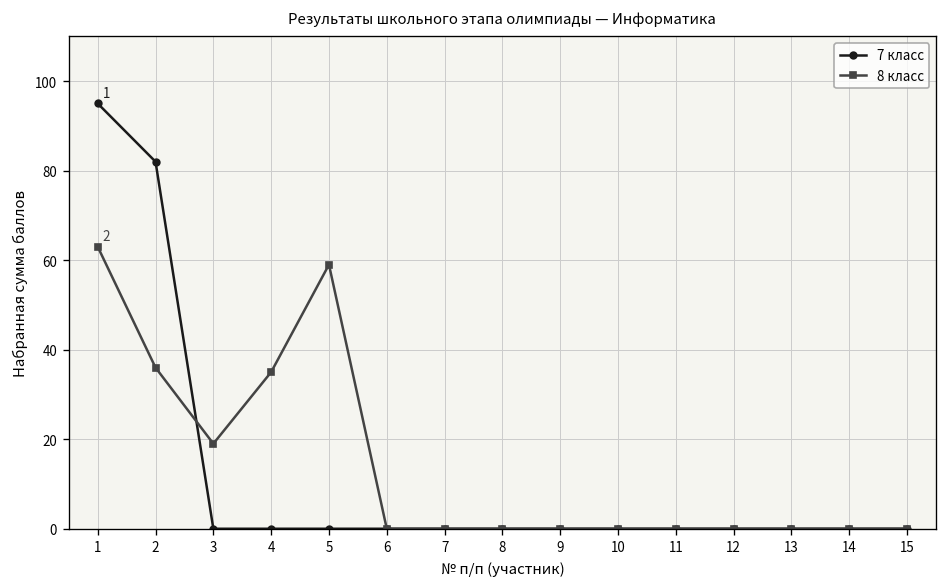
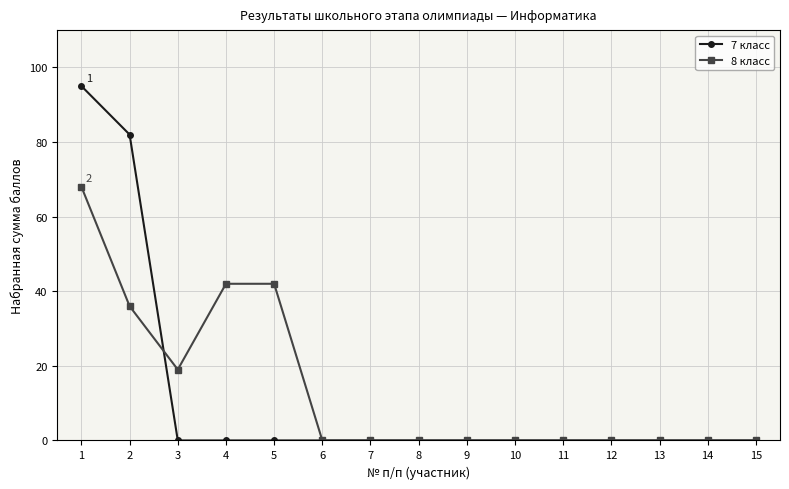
8 класс, 1: 63 -> 68
8 класс, 4: 35 -> 42
8 класс, 5: 59 -> 42
